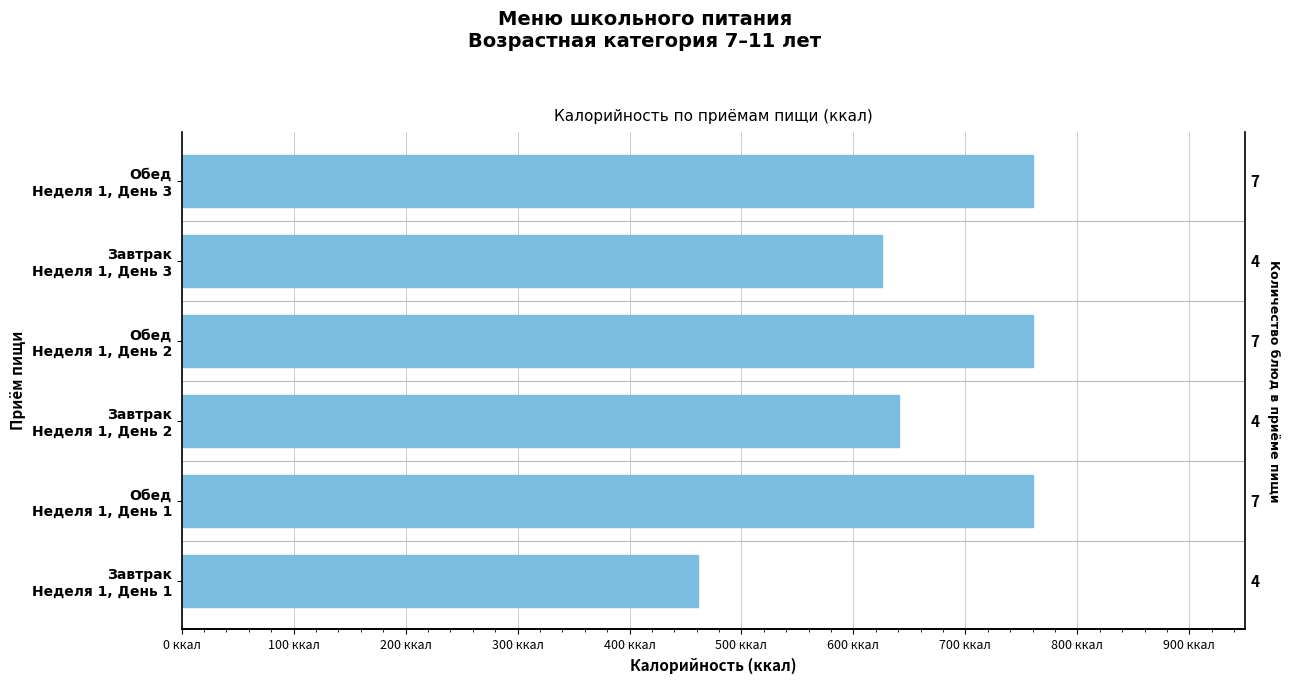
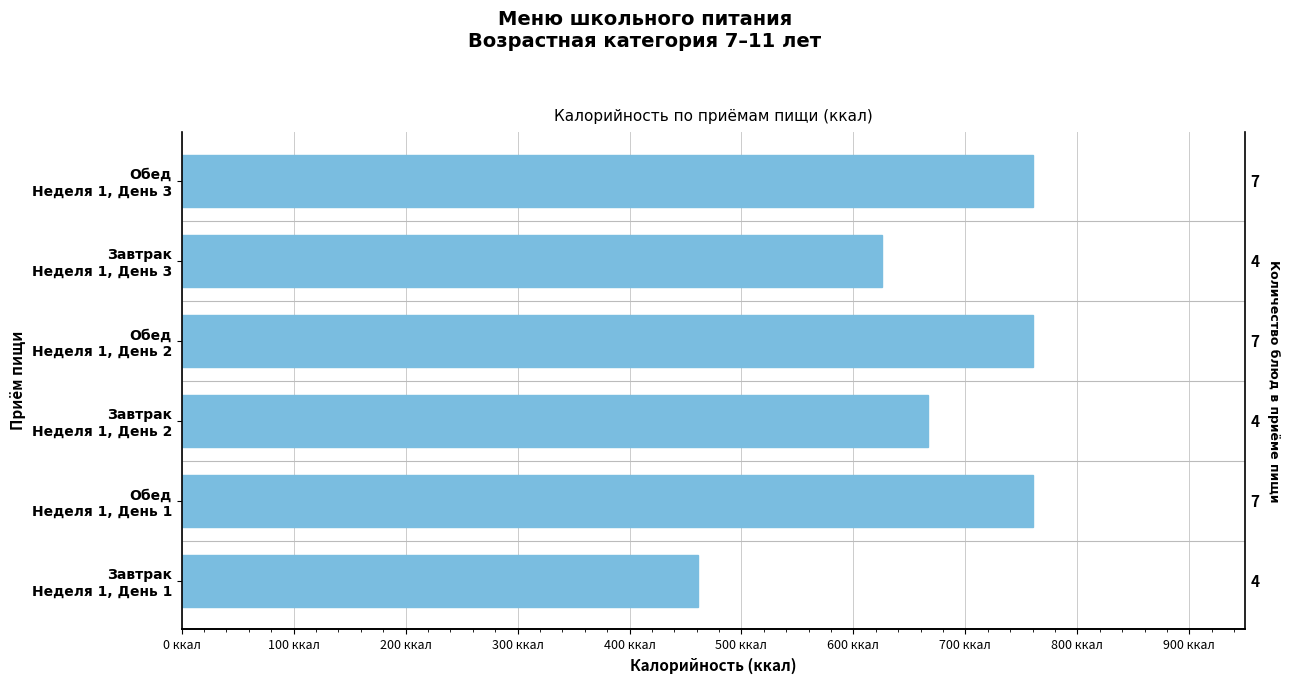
Завтрак Неделя 1, День 2: 641 ккал -> 666 ккал
